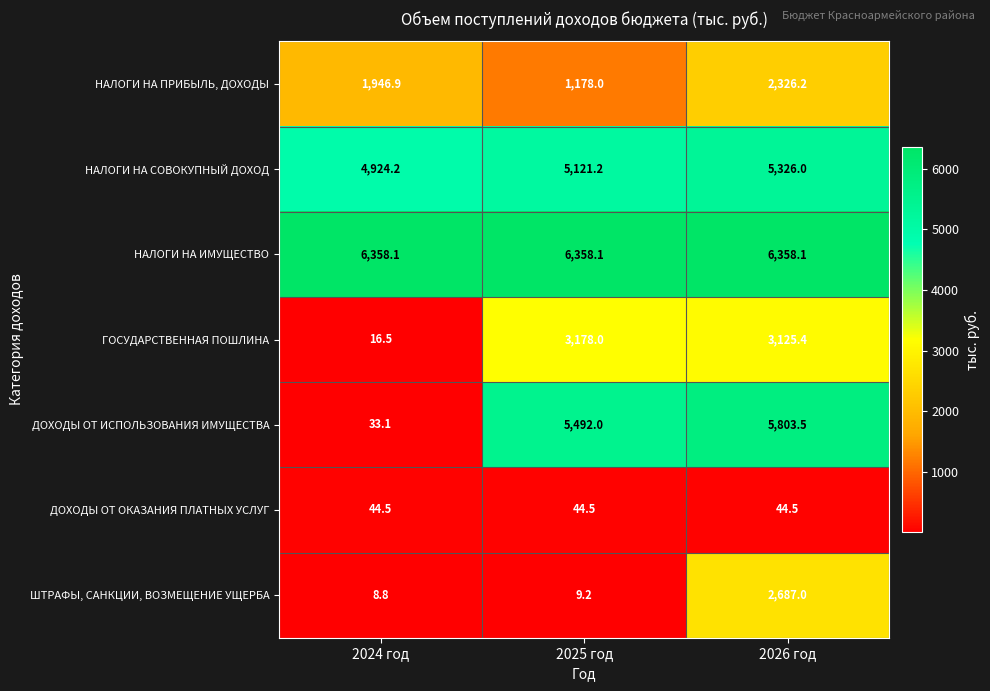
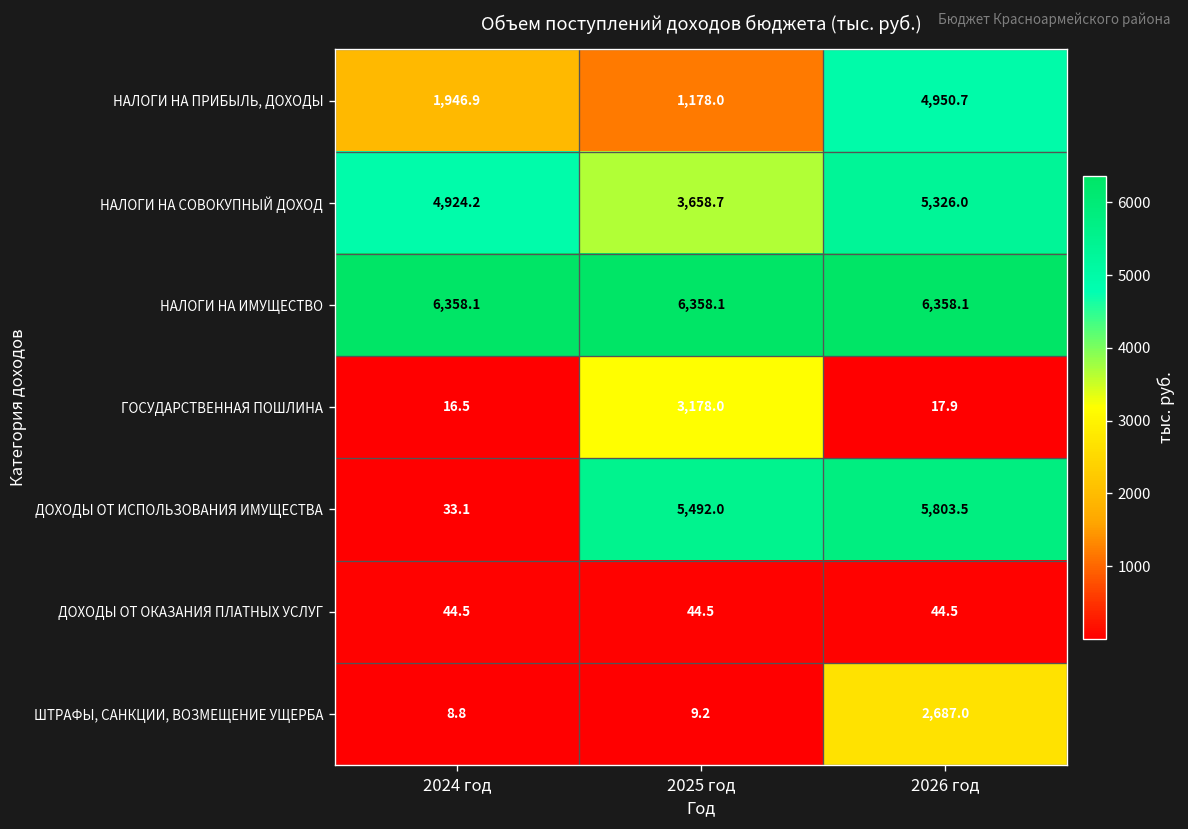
НАЛОГИ НА ПРИБЫЛЬ, ДОХОДЫ, 2026 год: 2,326.2 -> 4,950.7
НАЛОГИ НА СОВОКУПНЫЙ ДОХОД, 2025 год: 5,121.2 -> 3,658.7
ГОСУДАРСТВЕННАЯ ПОШЛИНА, 2026 год: 3,125.4 -> 17.9
